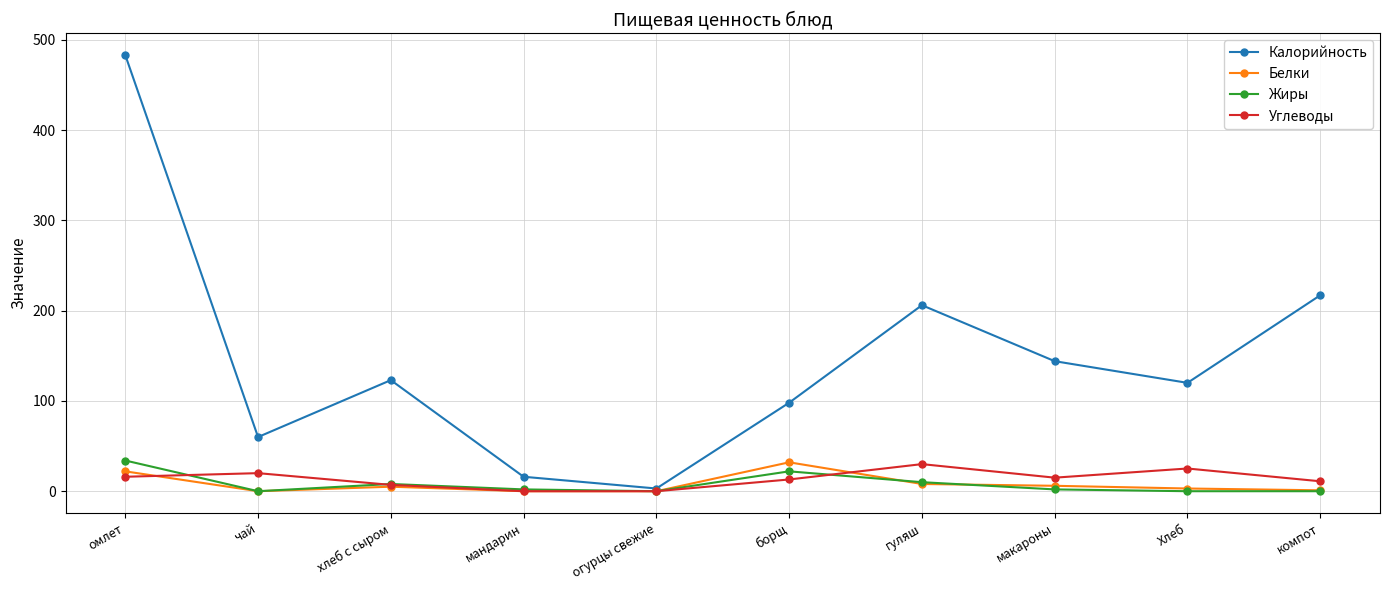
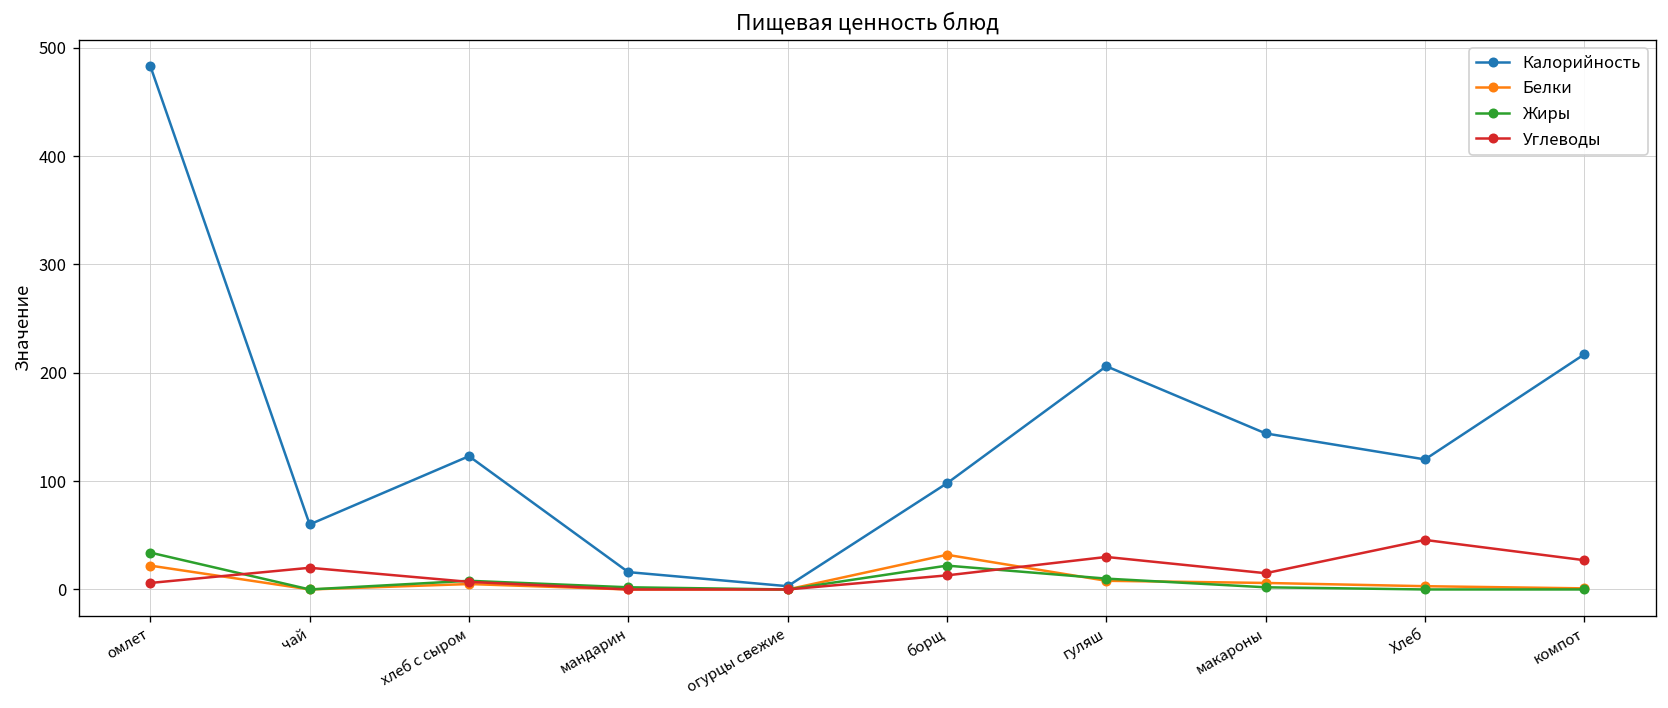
Углеводы, омлет: 20 -> 10
Углеводы, Хлеб: 30 -> 50
Углеводы, компот: 10 -> 30
